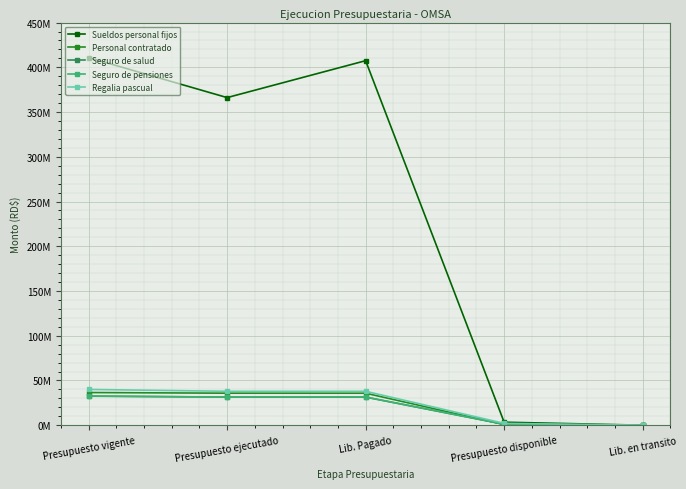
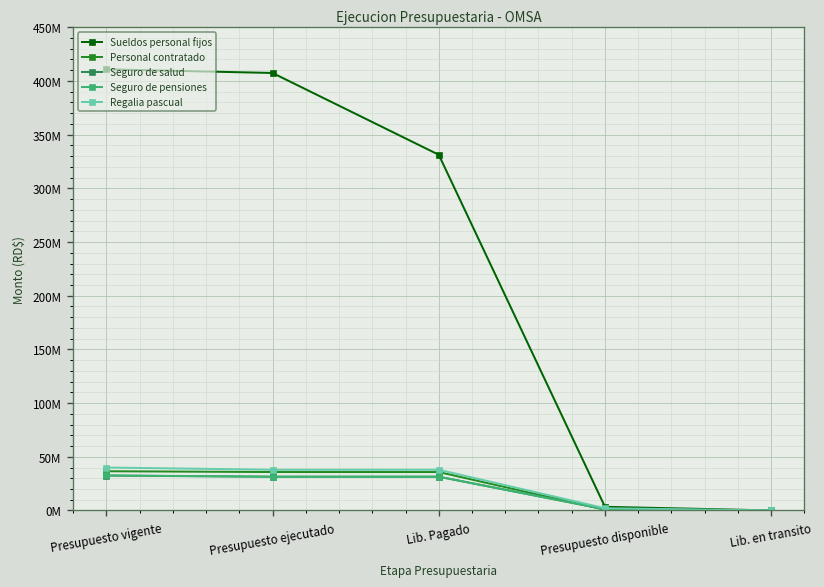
Sueldos personal fijos, Presupuesto ejecutado: 370000000 -> 410000000
Sueldos personal fijos, Lib. Pagado: 410000000 -> 330000000
